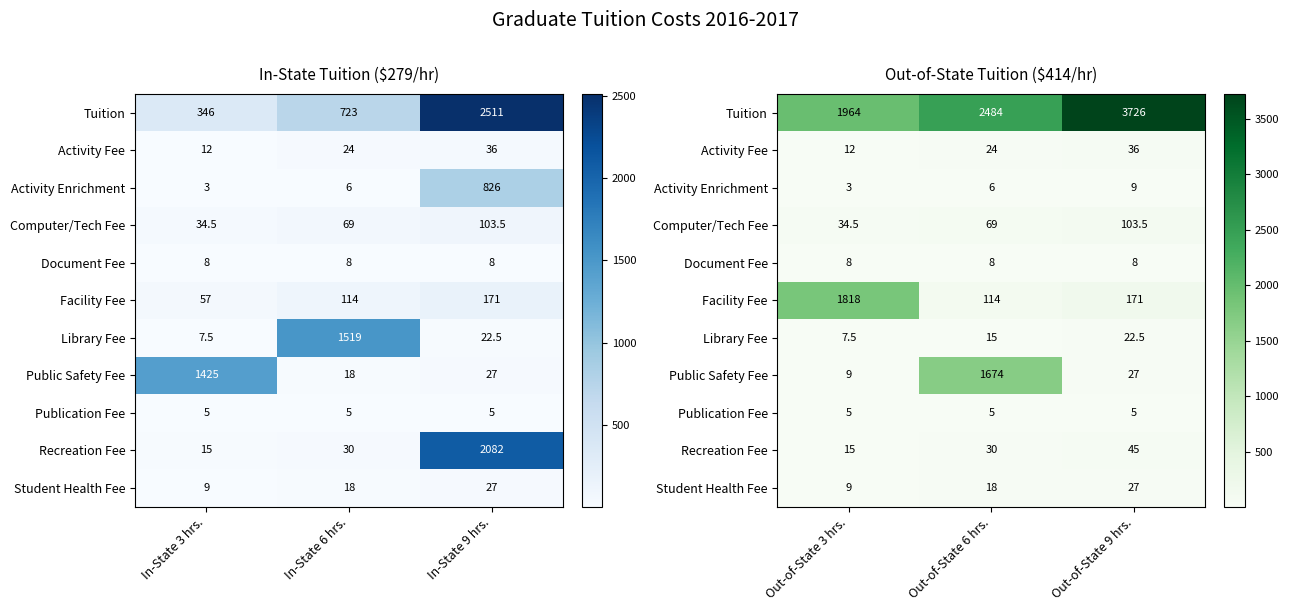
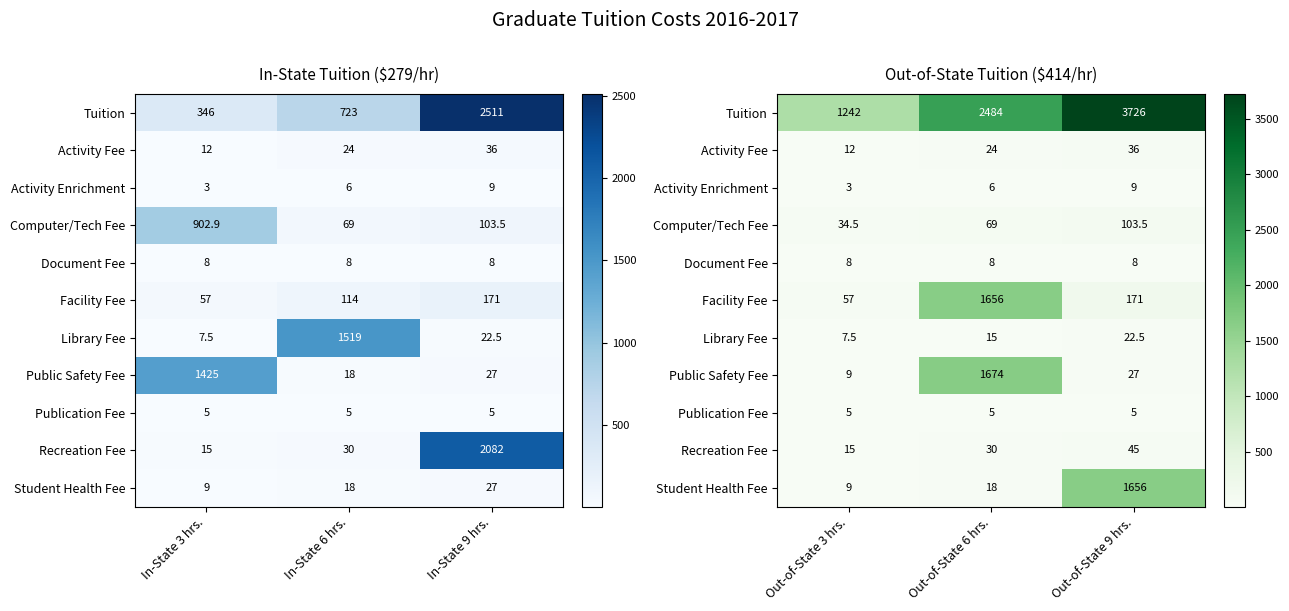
In-State Tuition ($279/hr), Activity Enrichment, In-State 9 hrs.: 826 -> 9
In-State Tuition ($279/hr), Computer/Tech Fee, In-State 3 hrs.: 34.5 -> 902.9
Out-of-State Tuition ($414/hr), Tuition, Out-of-State 3 hrs.: 1964 -> 1242
Out-of-State Tuition ($414/hr), Facility Fee, Out-of-State 3 hrs.: 1818 -> 57
Out-of-State Tuition ($414/hr), Facility Fee, Out-of-State 6 hrs.: 114 -> 1656
Out-of-State Tuition ($414/hr), Student Health Fee, Out-of-State 9 hrs.: 27 -> 1656
